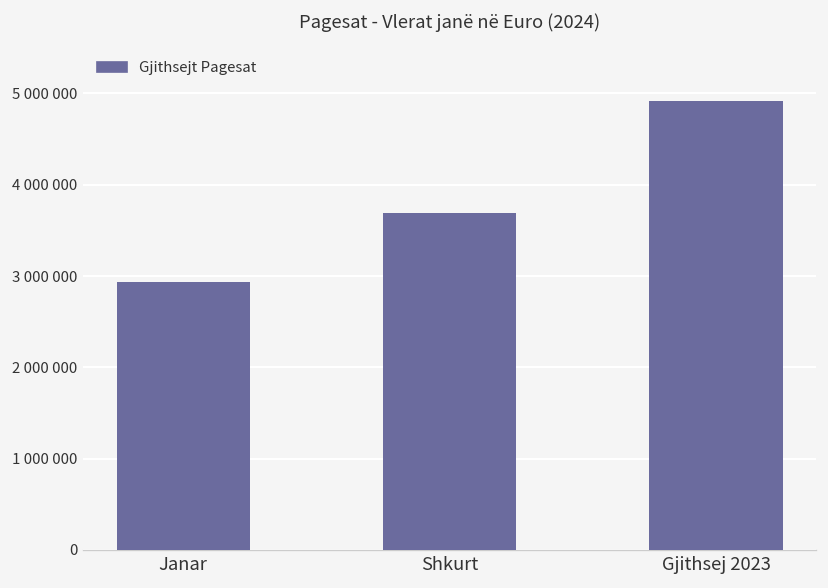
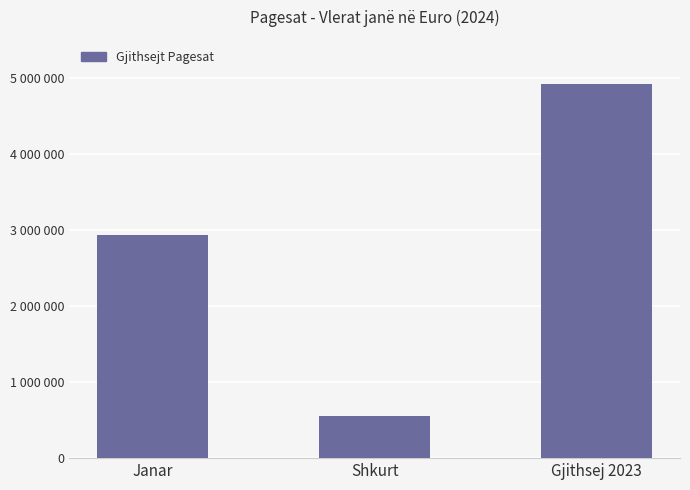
Shkurt: 3700000 -> 600000
